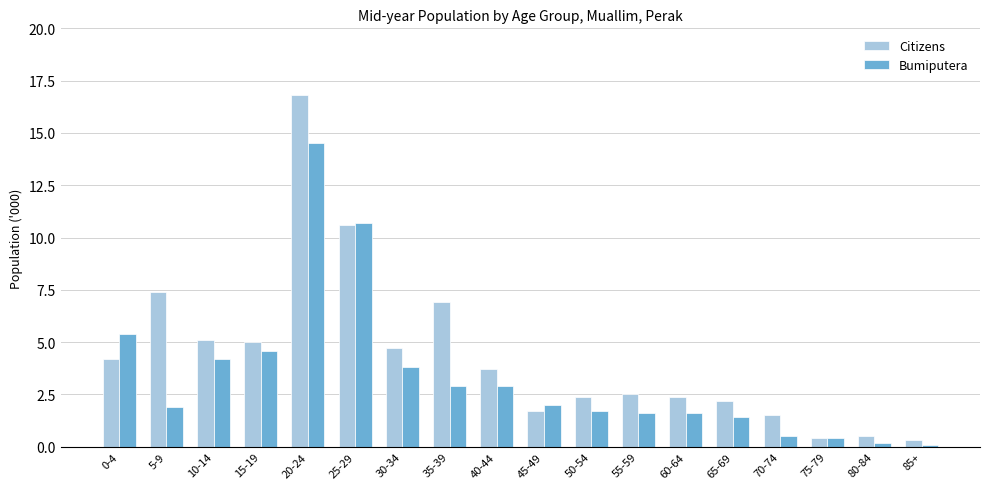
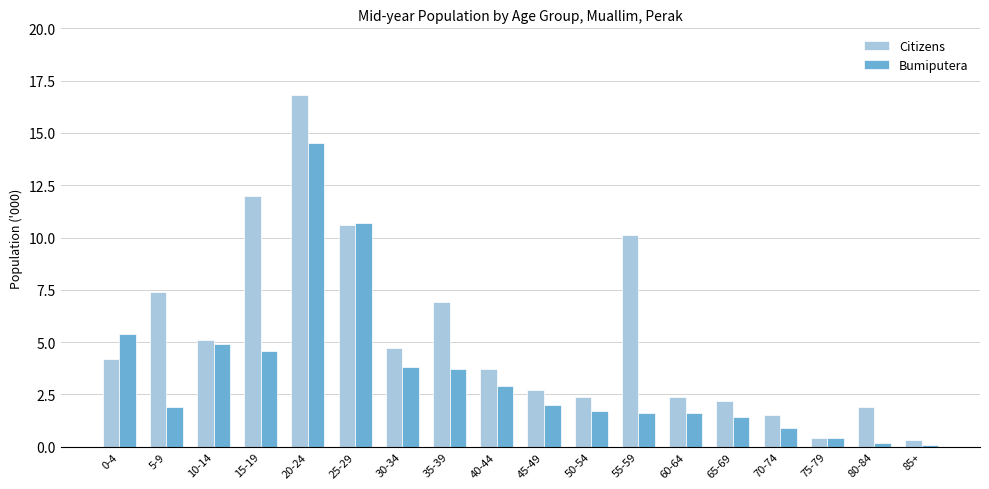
Bumiputera, 10-14: 4.2 -> 4.9
Citizens, 15-19: 5 -> 12
Bumiputera, 35-39: 2.9 -> 3.7
Citizens, 45-49: 1.7 -> 2.7
Citizens, 55-59: 2.5 -> 10.1
Bumiputera, 70-74: 0.5 -> 0.9
Citizens, 80-84: 0.5 -> 1.9
